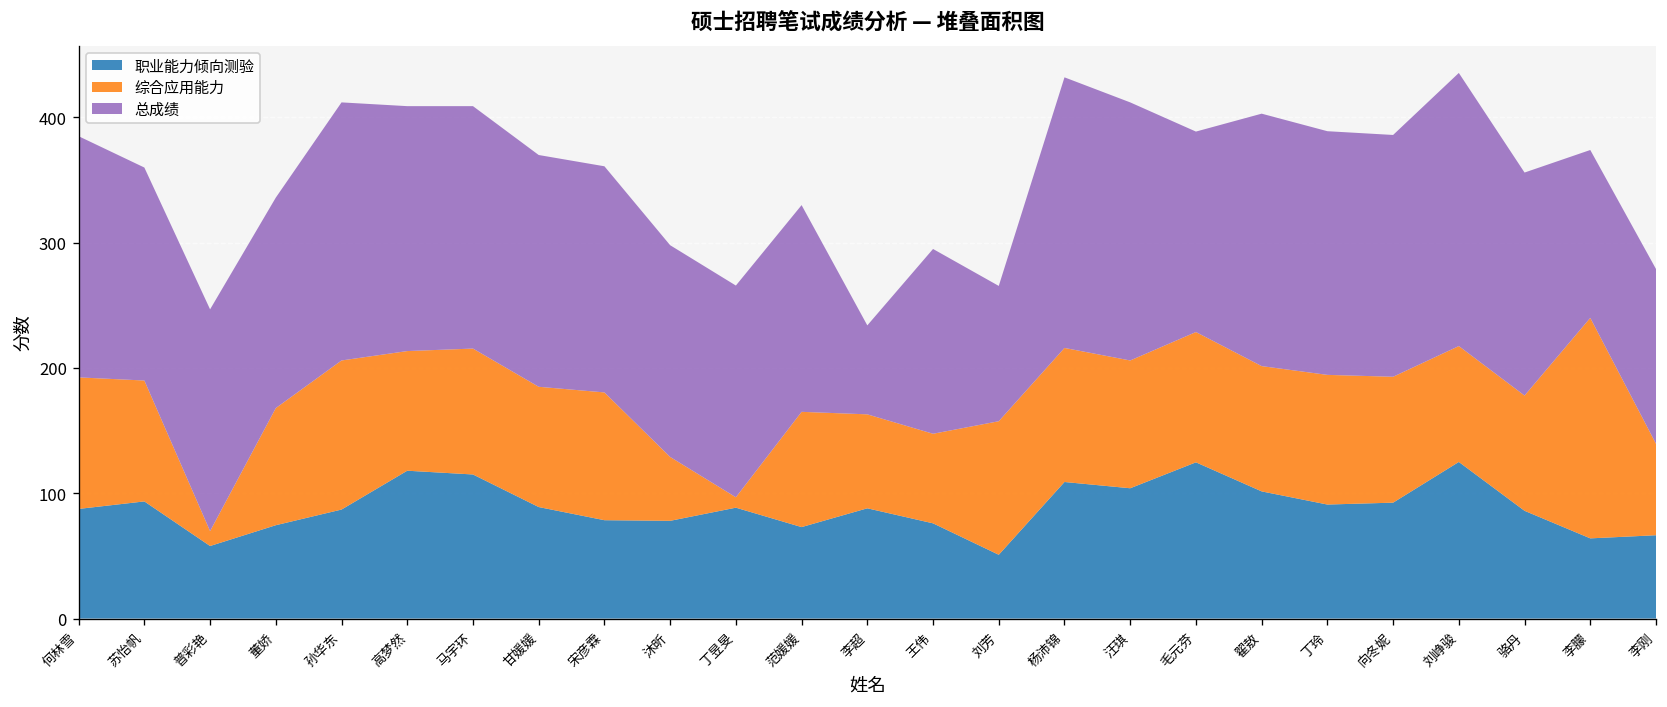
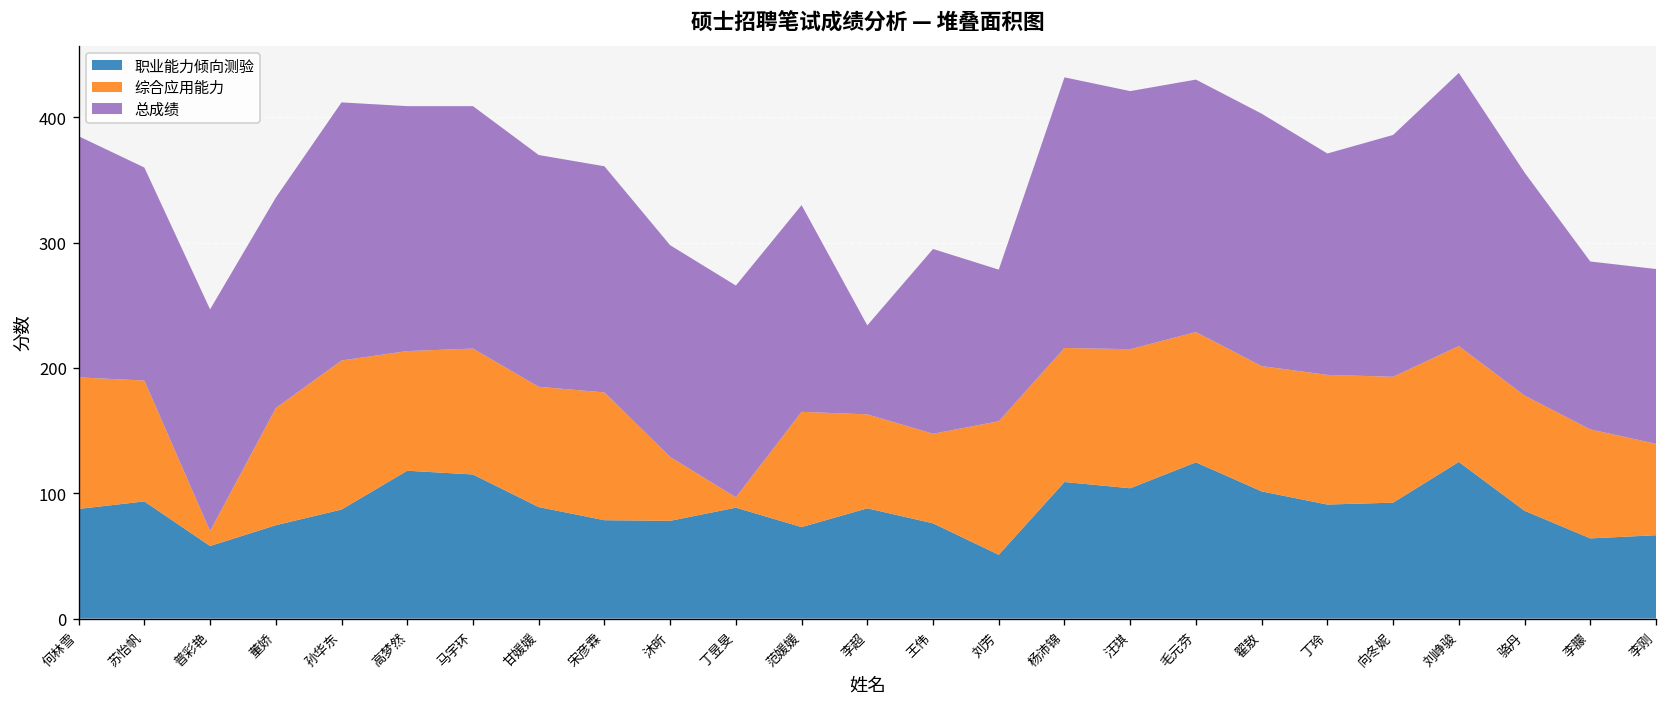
总成绩, 刘芳: 108 -> 121
综合应用能力, 汪琪: 102 -> 111
总成绩, 毛元芬: 160 -> 202
总成绩, 丁玲: 195 -> 177
综合应用能力, 李朦: 176 -> 87
